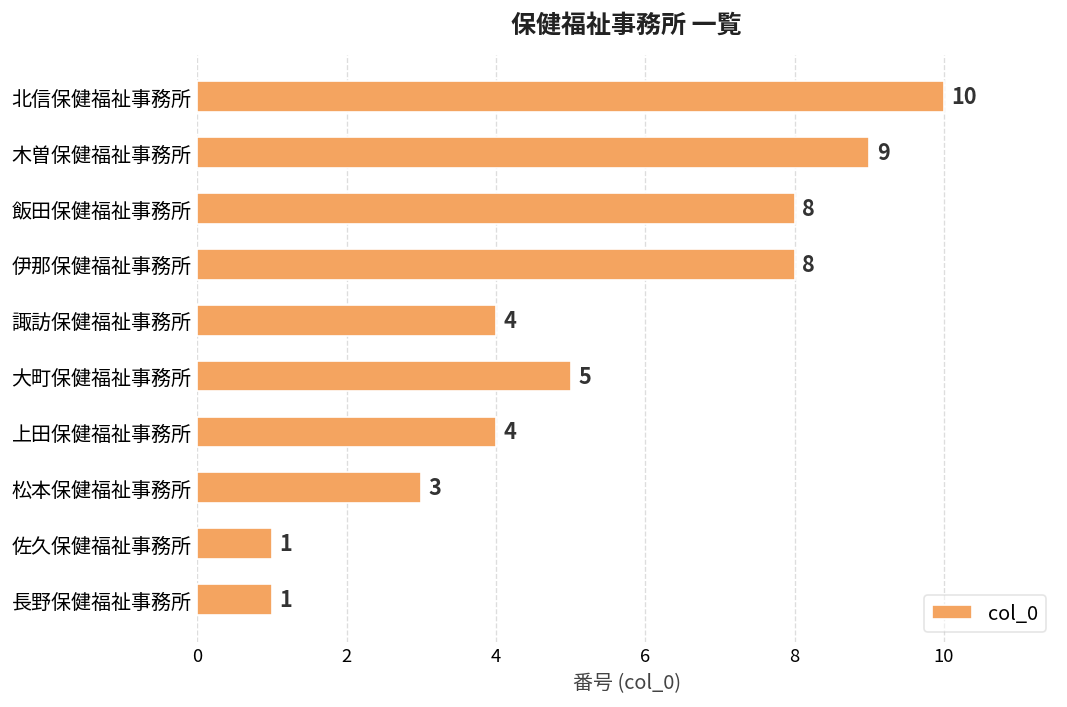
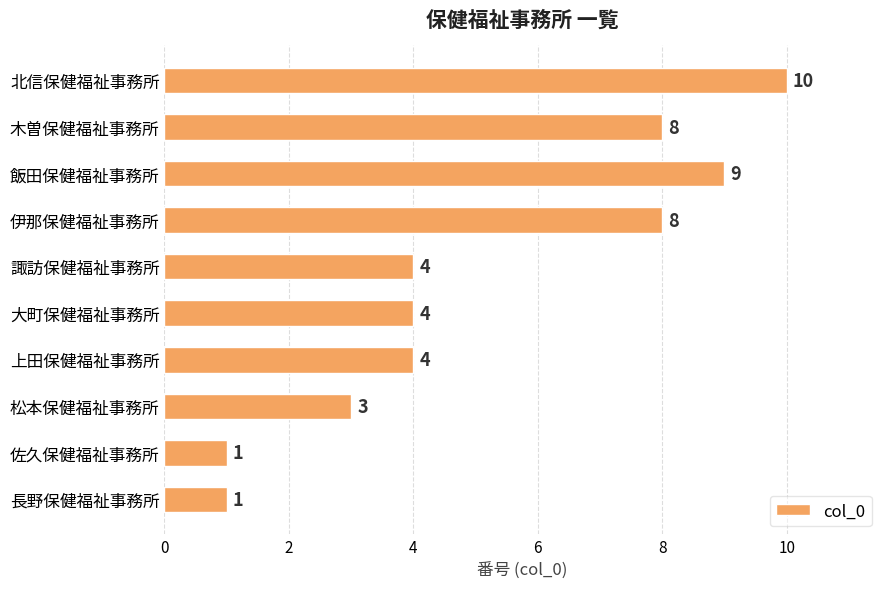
木曽保健福祉事務所: 9 -> 8
飯田保健福祉事務所: 8 -> 9
大町保健福祉事務所: 5 -> 4
